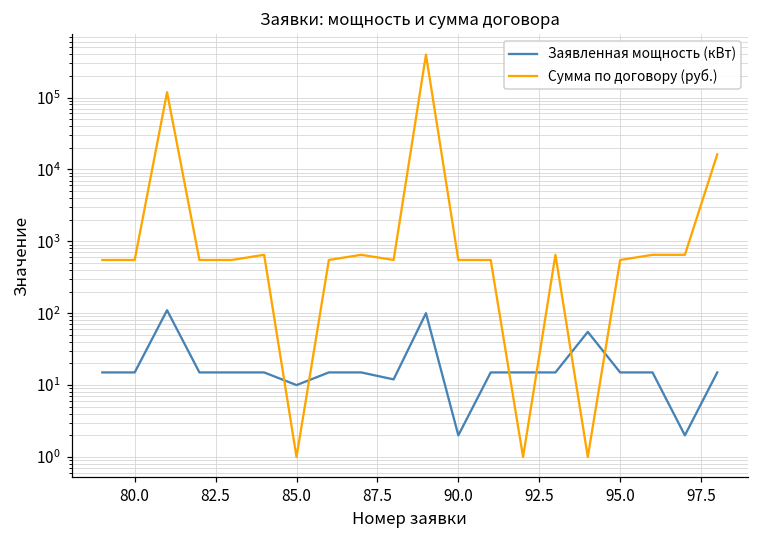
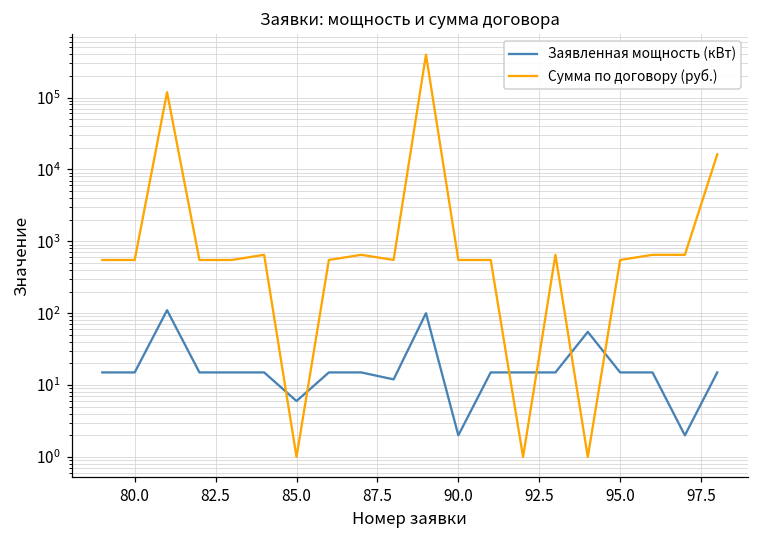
Заявленная мощность (кВт), 85.0: 10 -> 6
